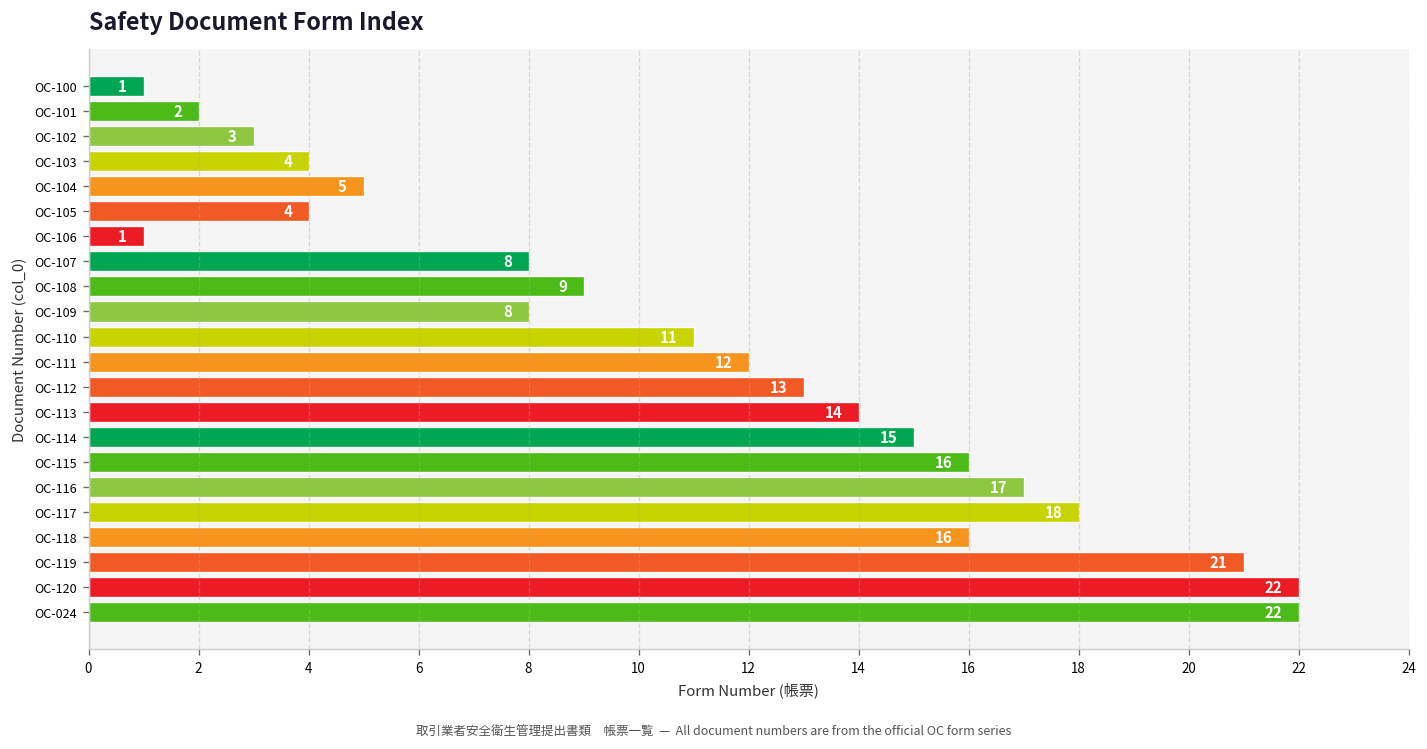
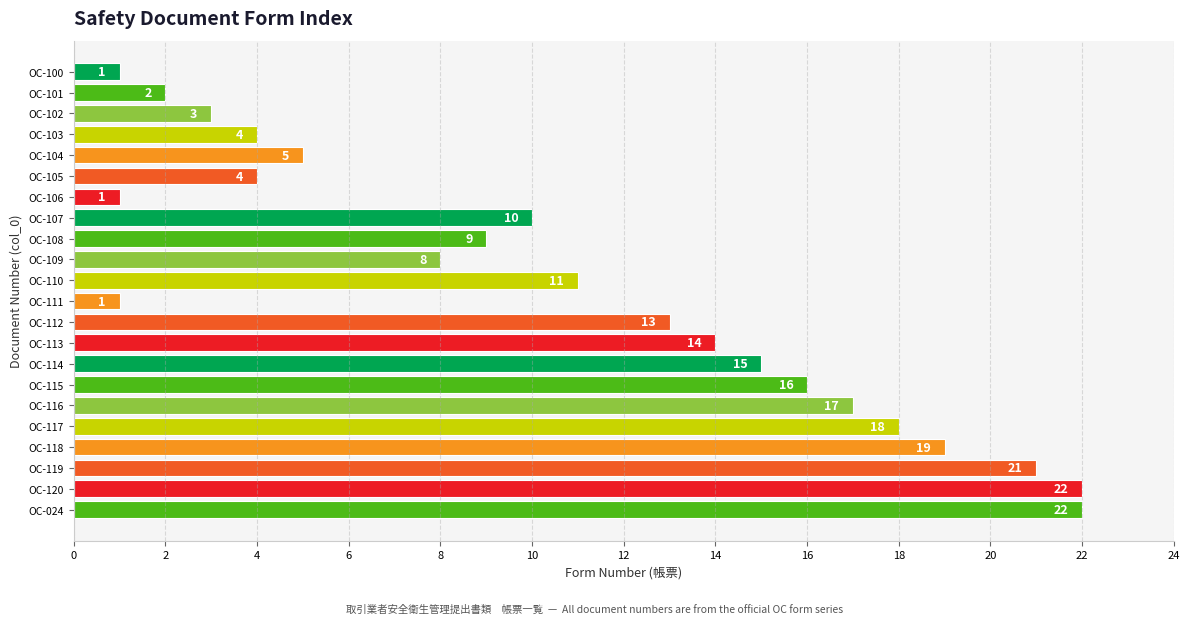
OC-107: 8 -> 10
OC-111: 12 -> 1
OC-118: 16 -> 19
